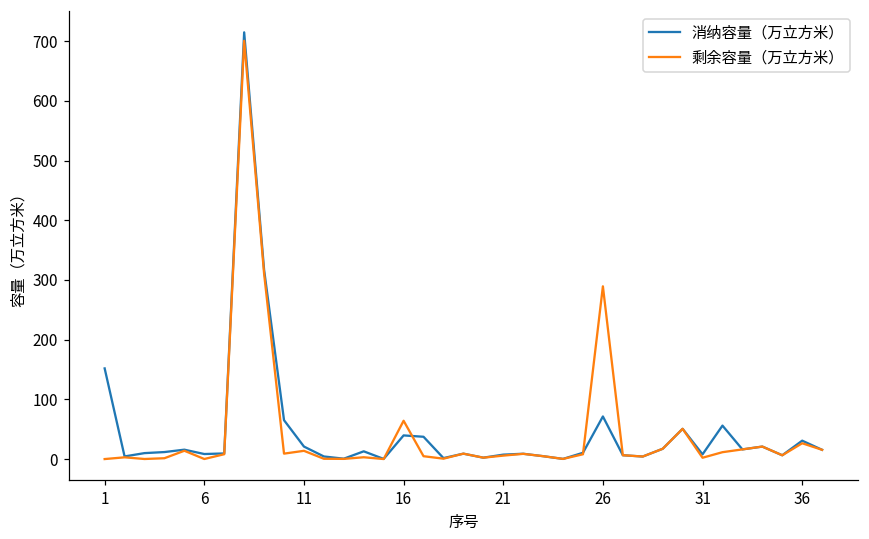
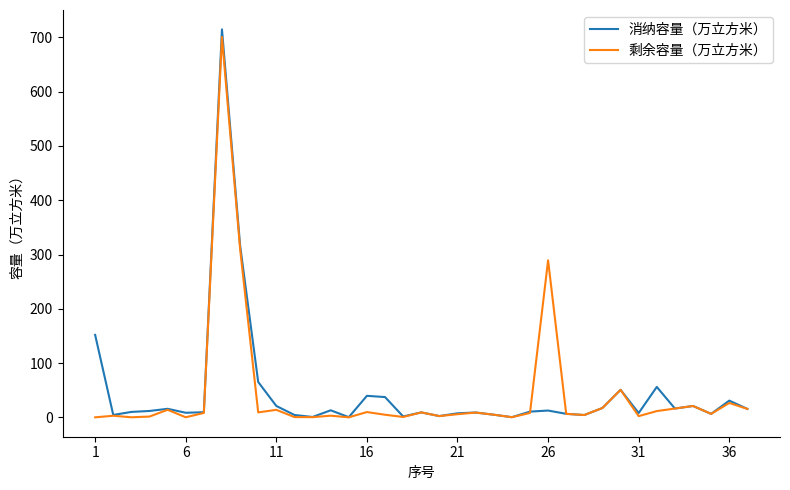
剩余容量（万立方米）, 16: 60 -> 10
消纳容量（万立方米）, 26: 70 -> 10
